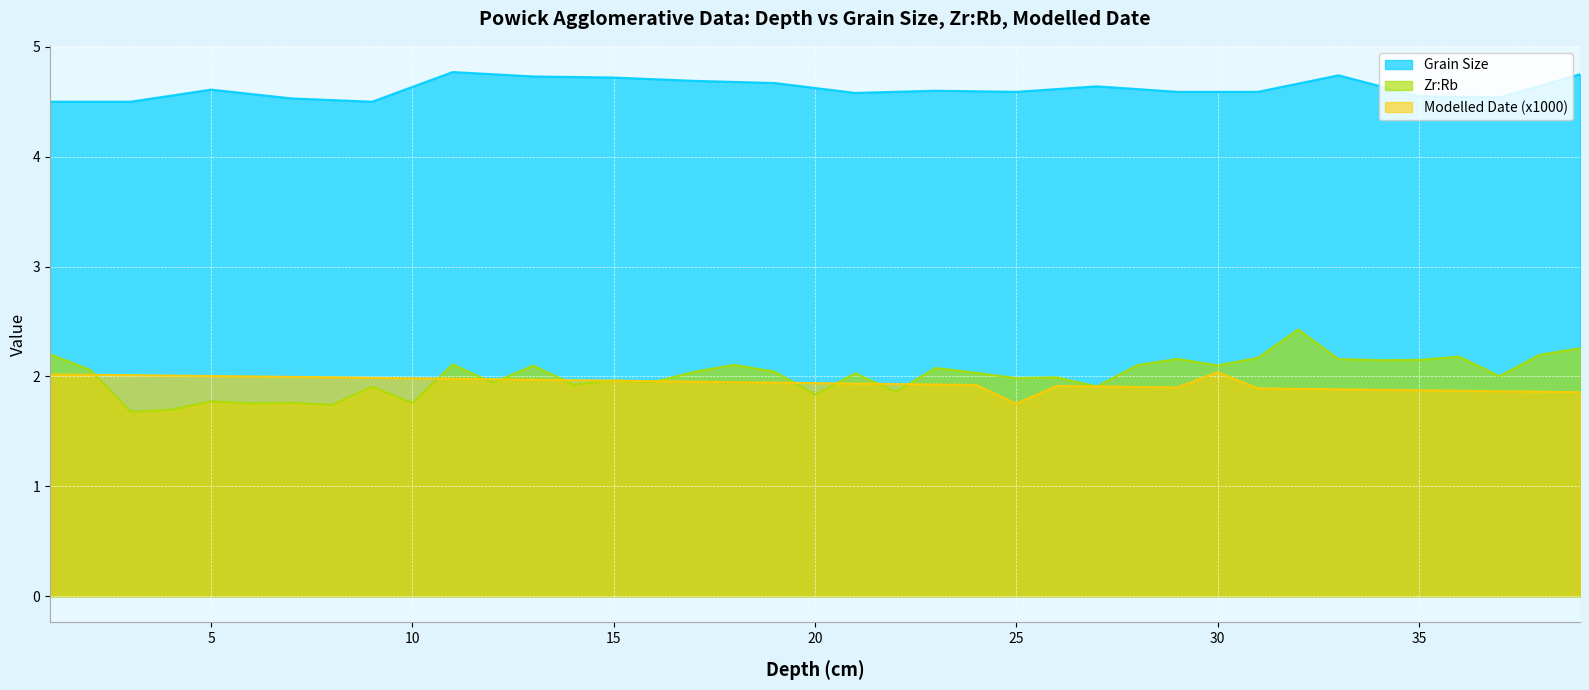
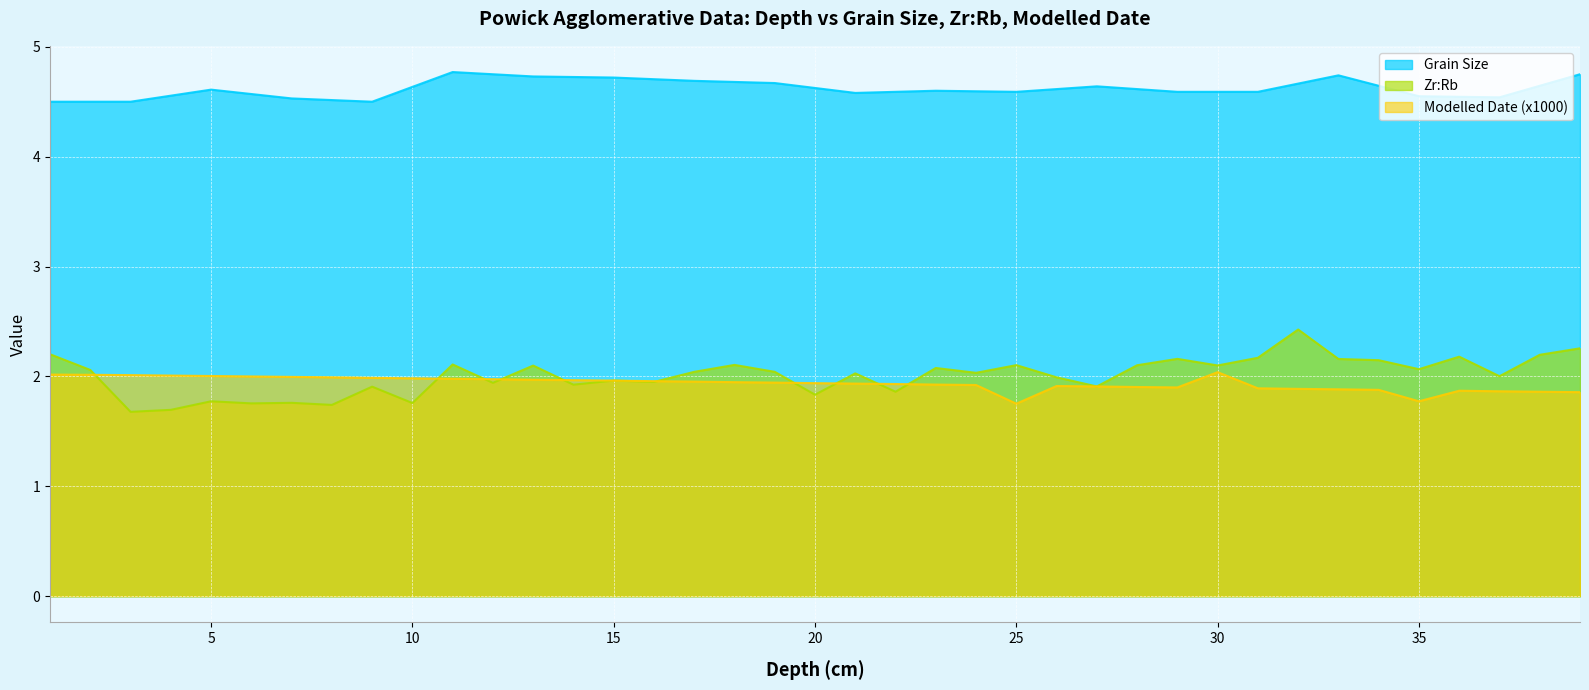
Zr:Rb, 25: 1.99 -> 2.10
Zr:Rb, 35: 2.15 -> 2.07
Modelled Date (x1000), 35: 1.87 -> 1.77
